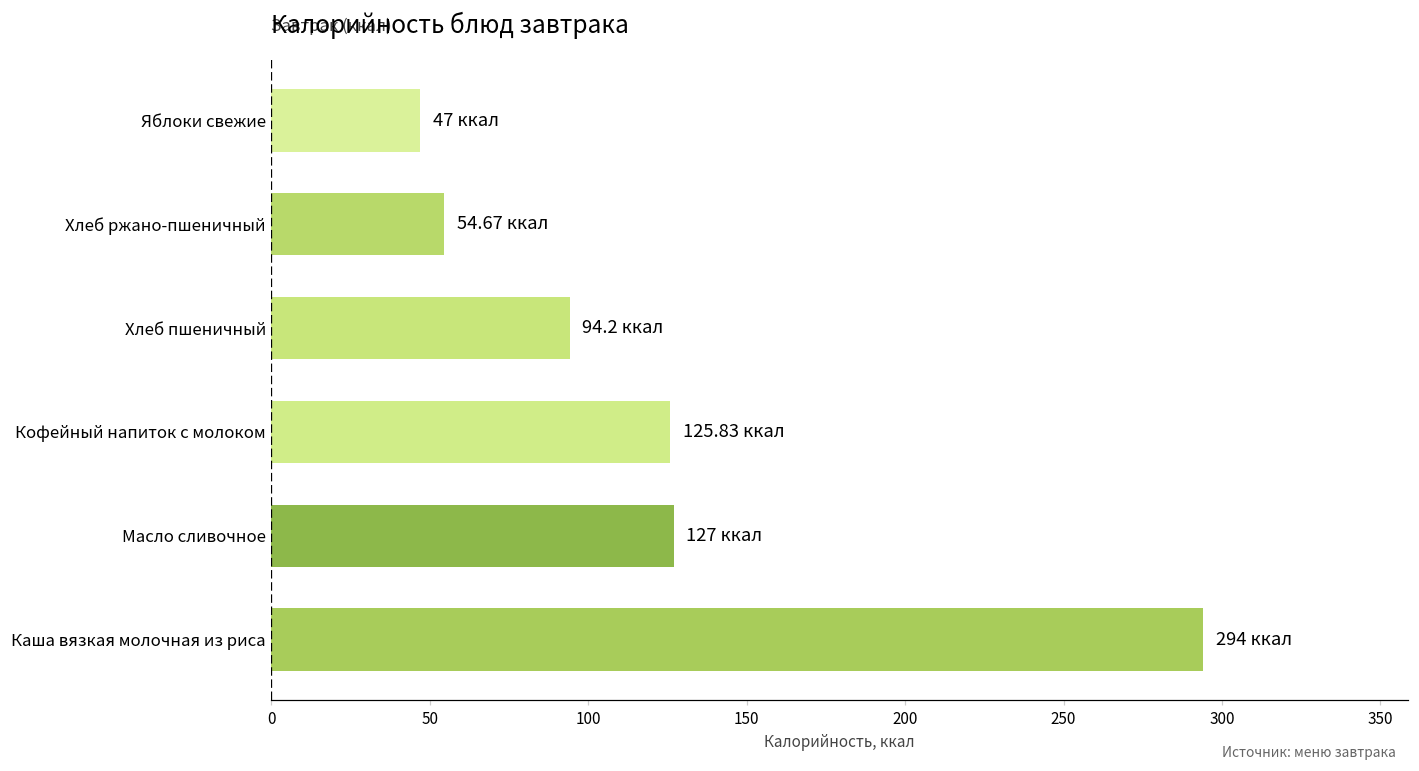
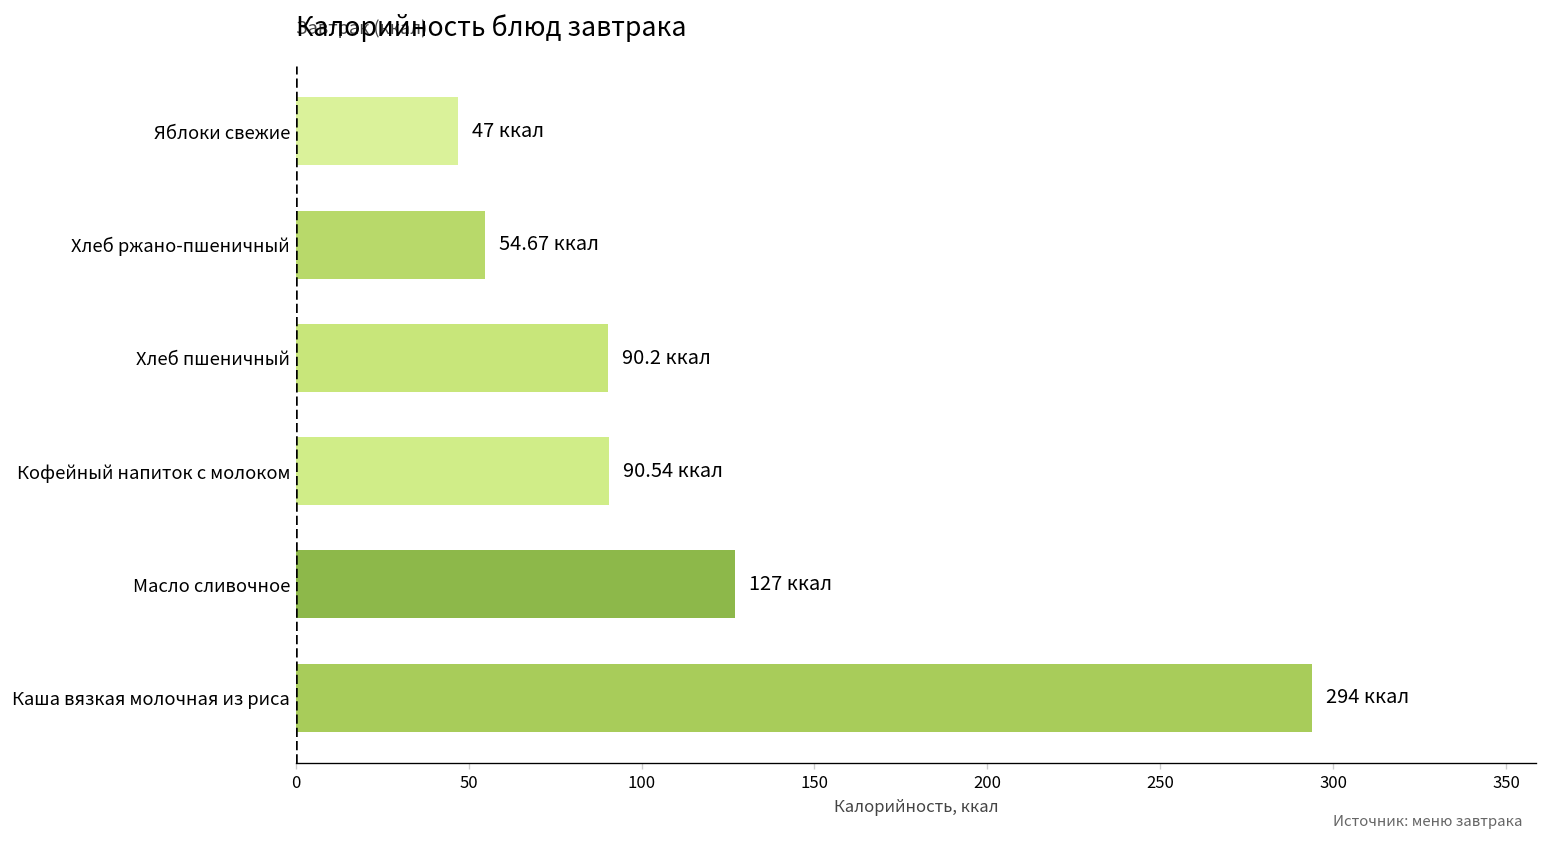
Хлеб пшеничный: 94.2 -> 90.2
Кофейный напиток с молоком: 125.83 -> 90.54
